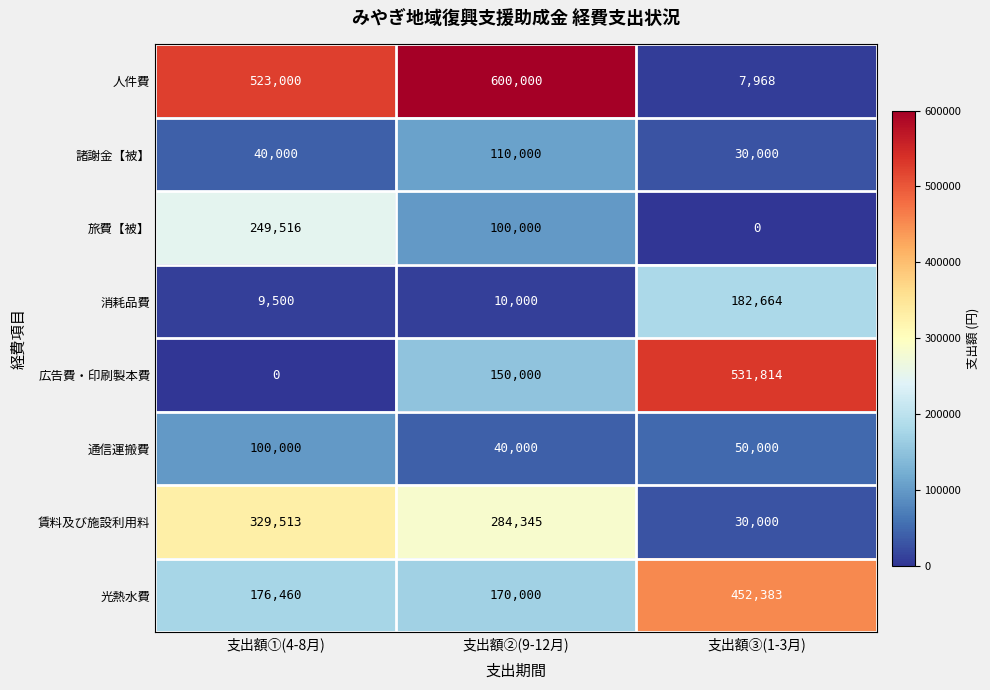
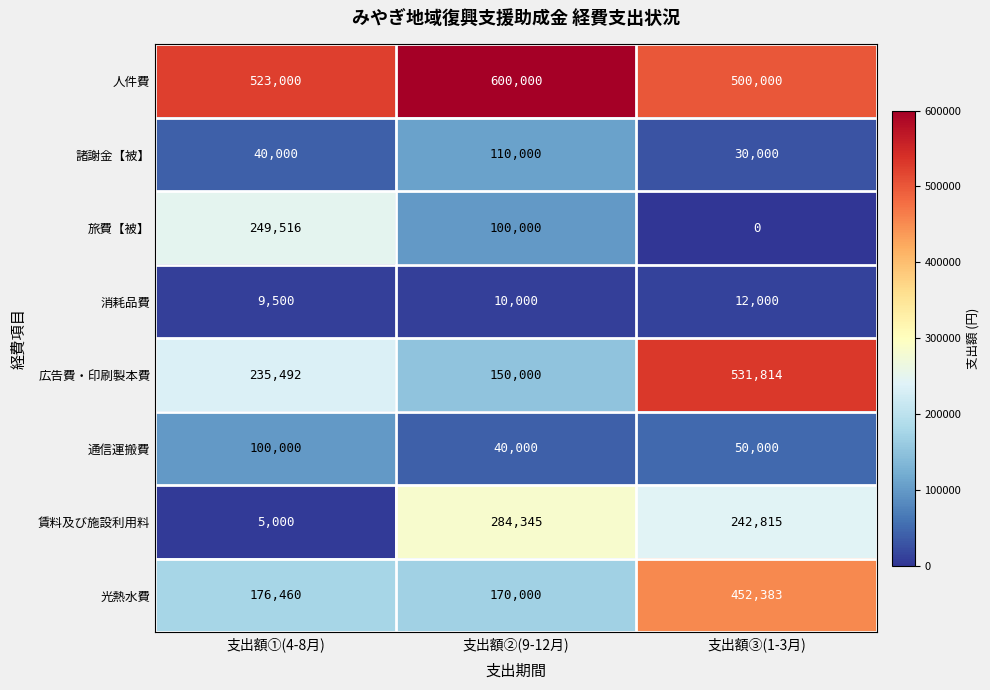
人件費, 支出額③(1-3月): 7,968 -> 500,000
消耗品費, 支出額③(1-3月): 182,664 -> 12,000
広告費・印刷製本費, 支出額①(4-8月): 0 -> 235,492
賃料及び施設利用料, 支出額①(4-8月): 329,513 -> 5,000
賃料及び施設利用料, 支出額③(1-3月): 30,000 -> 242,815
